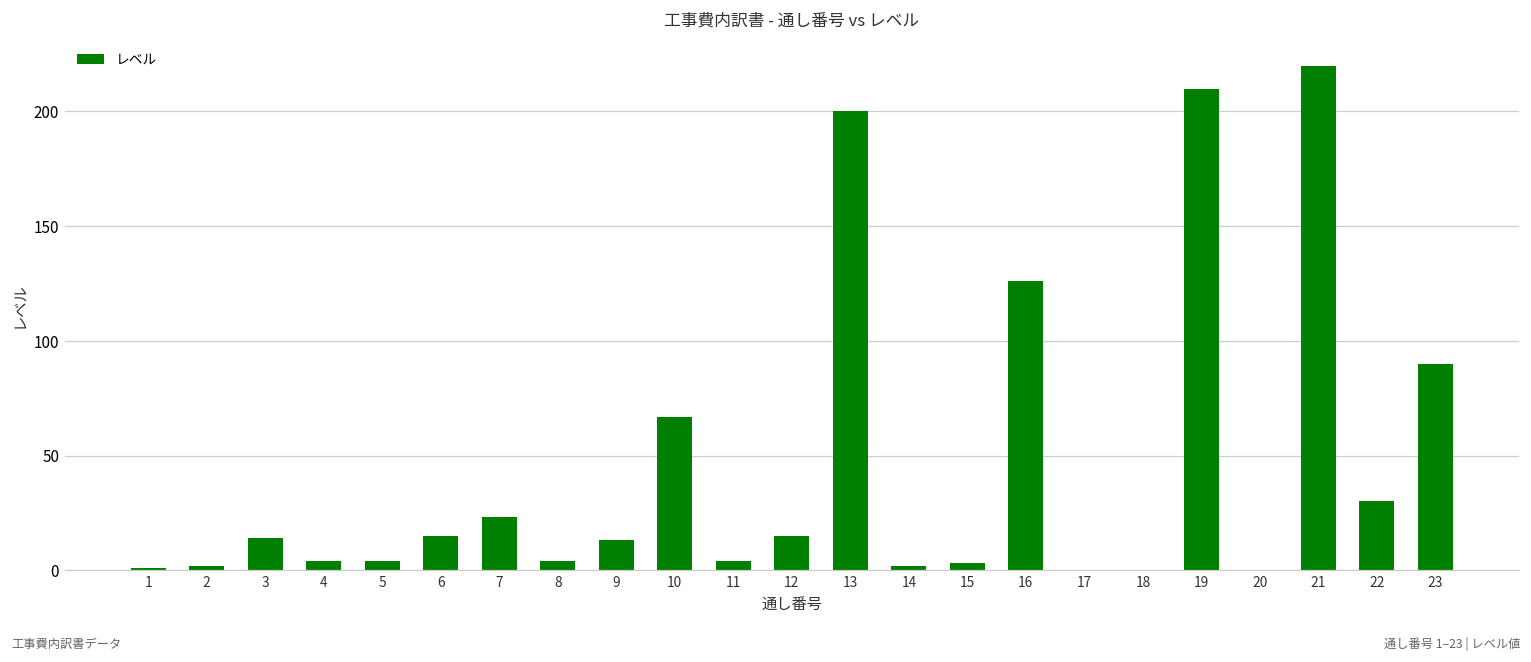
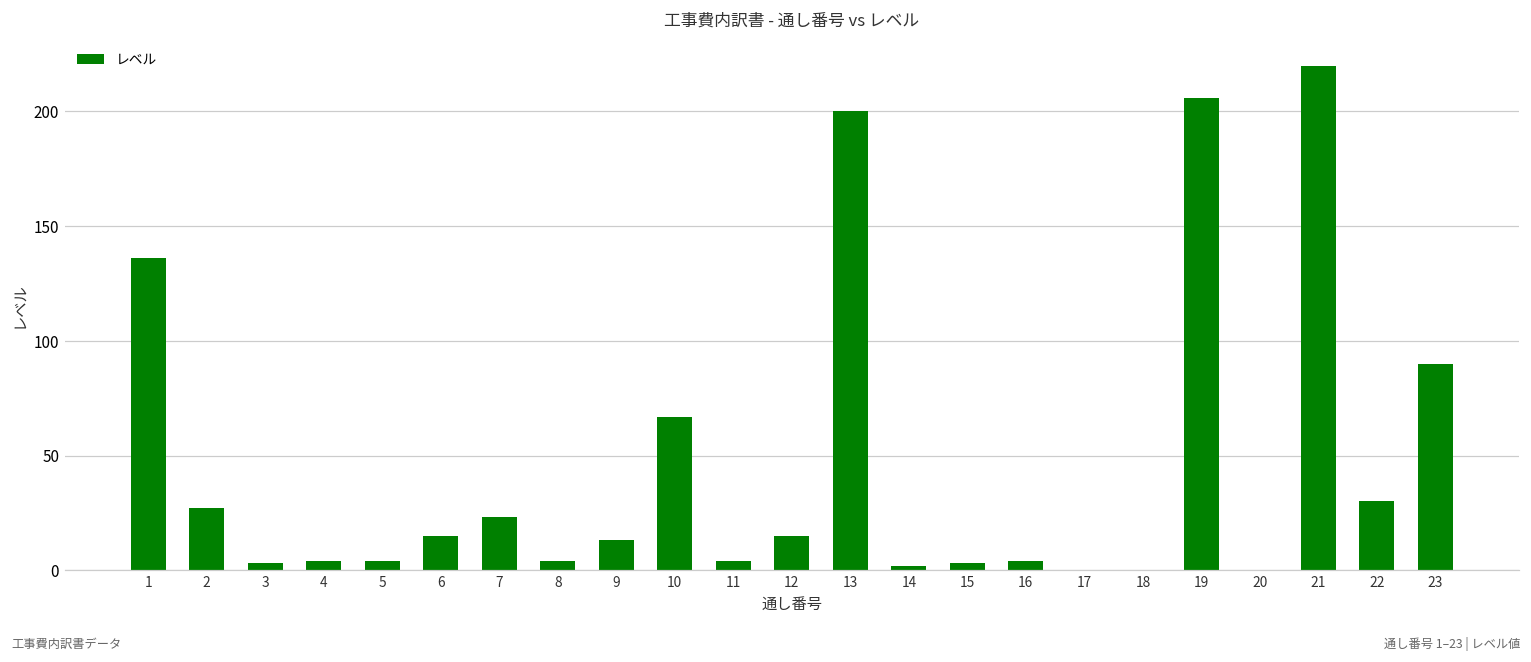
1: 1 -> 136
2: 2 -> 27
3: 14 -> 3
16: 126 -> 4
19: 210 -> 206
